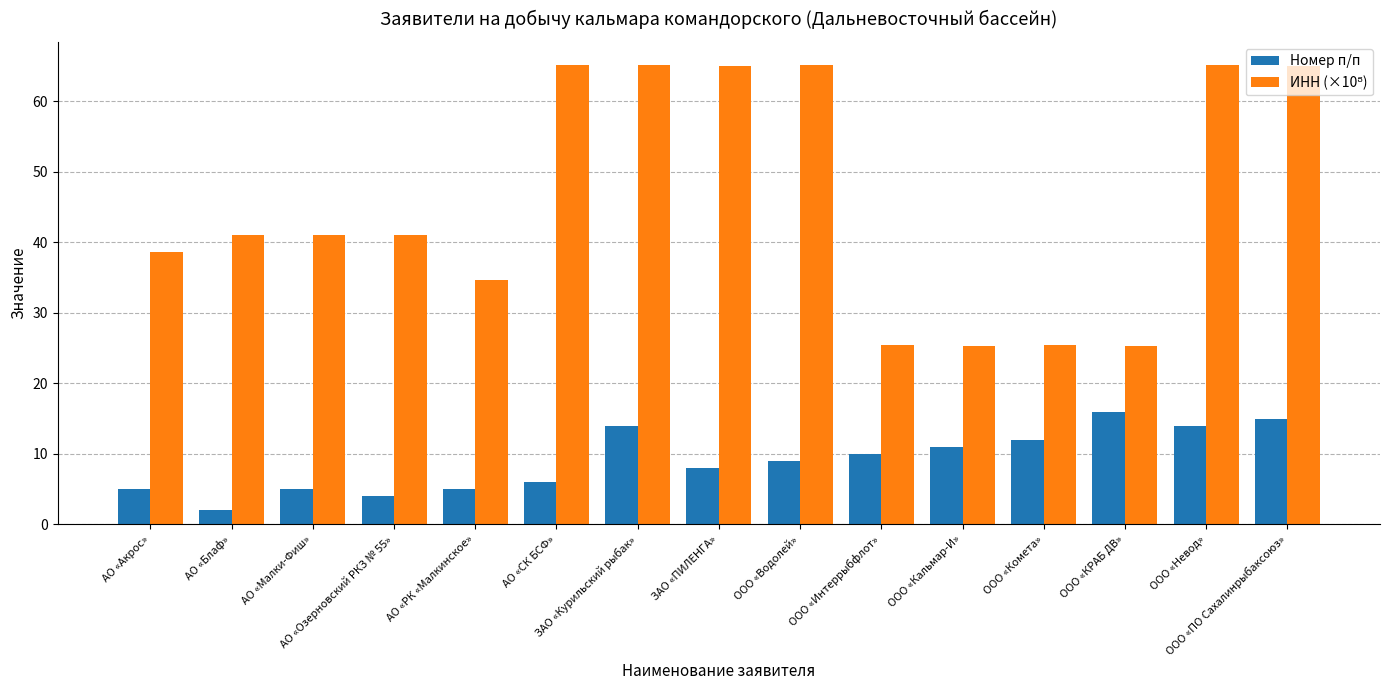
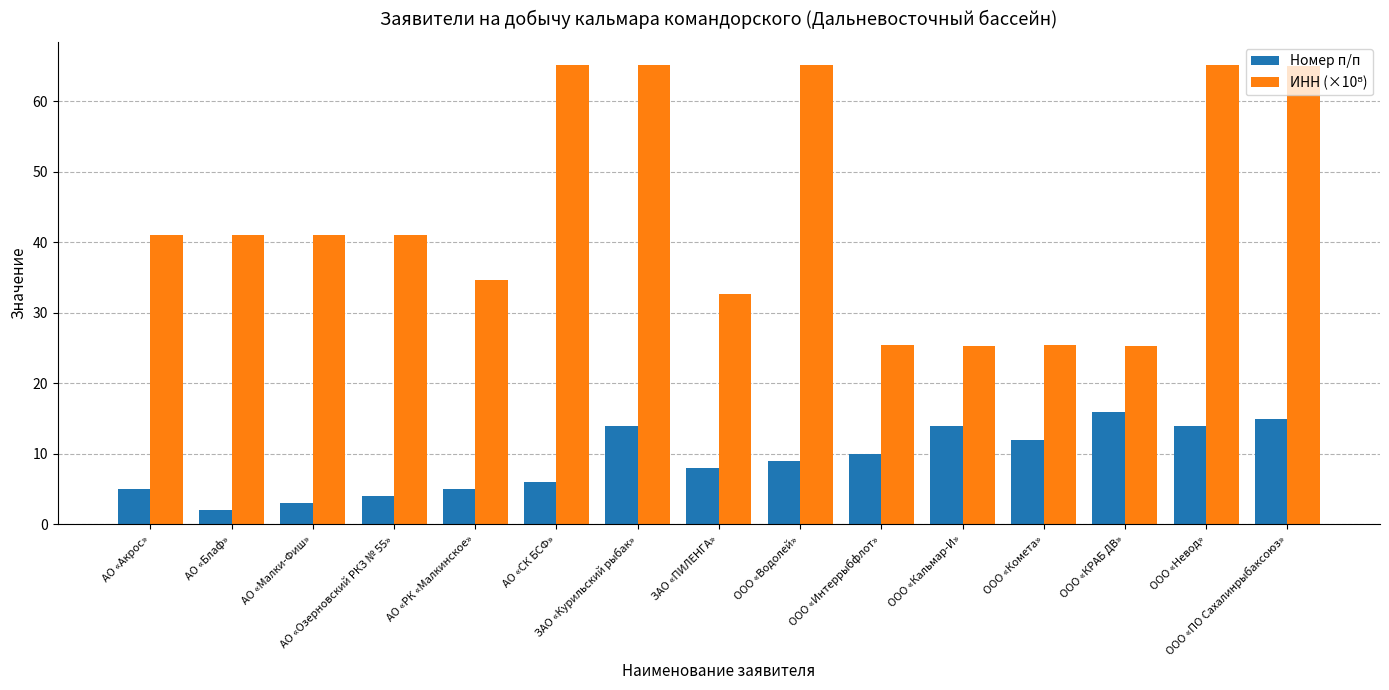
ИНН (×10⁸), АО «Акрос»: 39 -> 41
Номер п/п, АО «Малки-Фиш»: 5 -> 3
ИНН (×10⁸), ЗАО «ПИЛЕНГА»: 65 -> 33
Номер п/п, ООО «Кальмар-И»: 11 -> 14
